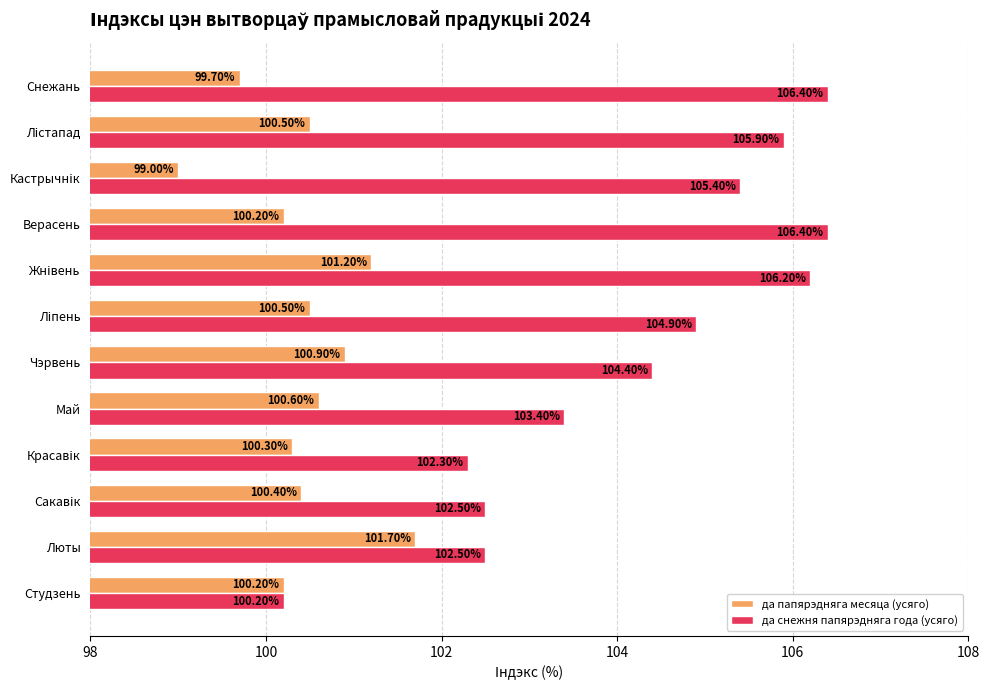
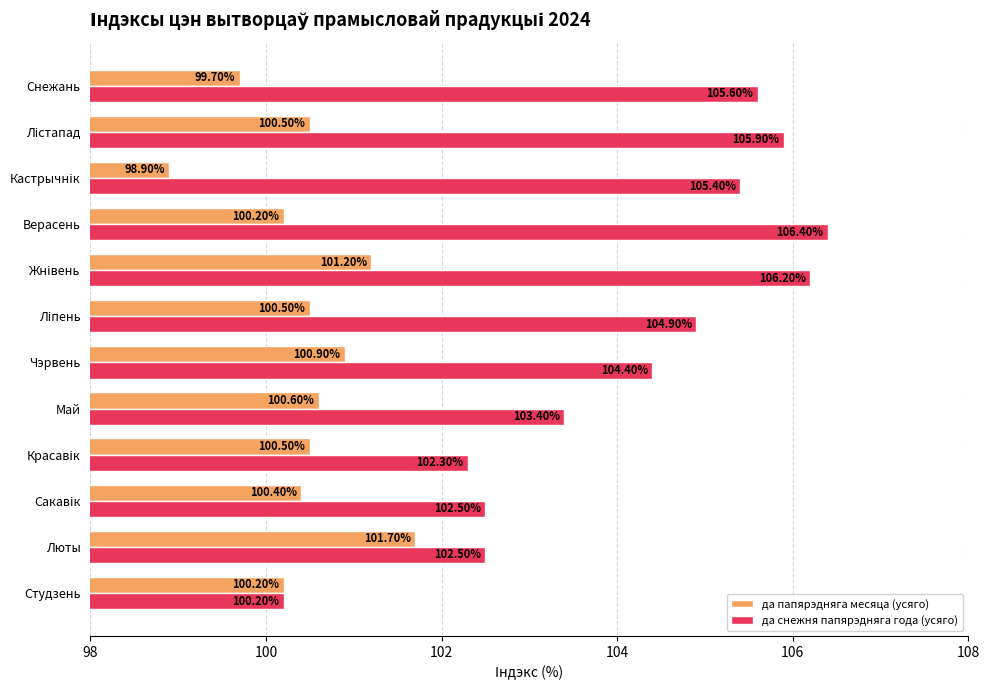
да снежня папярэдняга года (усяго), Снежань: 106.40% -> 105.60%
да папярэдняга месяца (усяго), Кастрычнік: 99.00% -> 98.90%
да папярэдняга месяца (усяго), Красавік: 100.30% -> 100.50%
